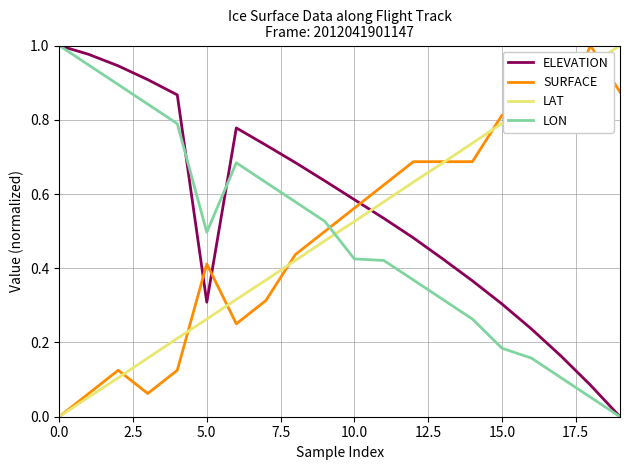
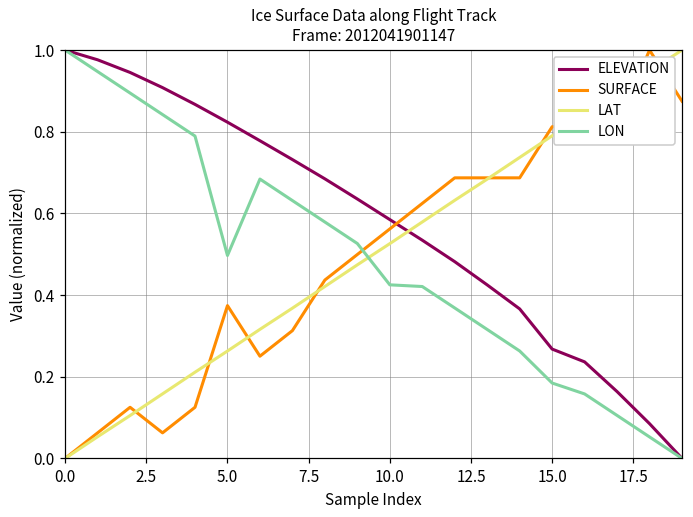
ELEVATION, 5.0: 0.31 -> 0.82
SURFACE, 5.0: 0.41 -> 0.37
ELEVATION, 15.0: 0.30 -> 0.27
